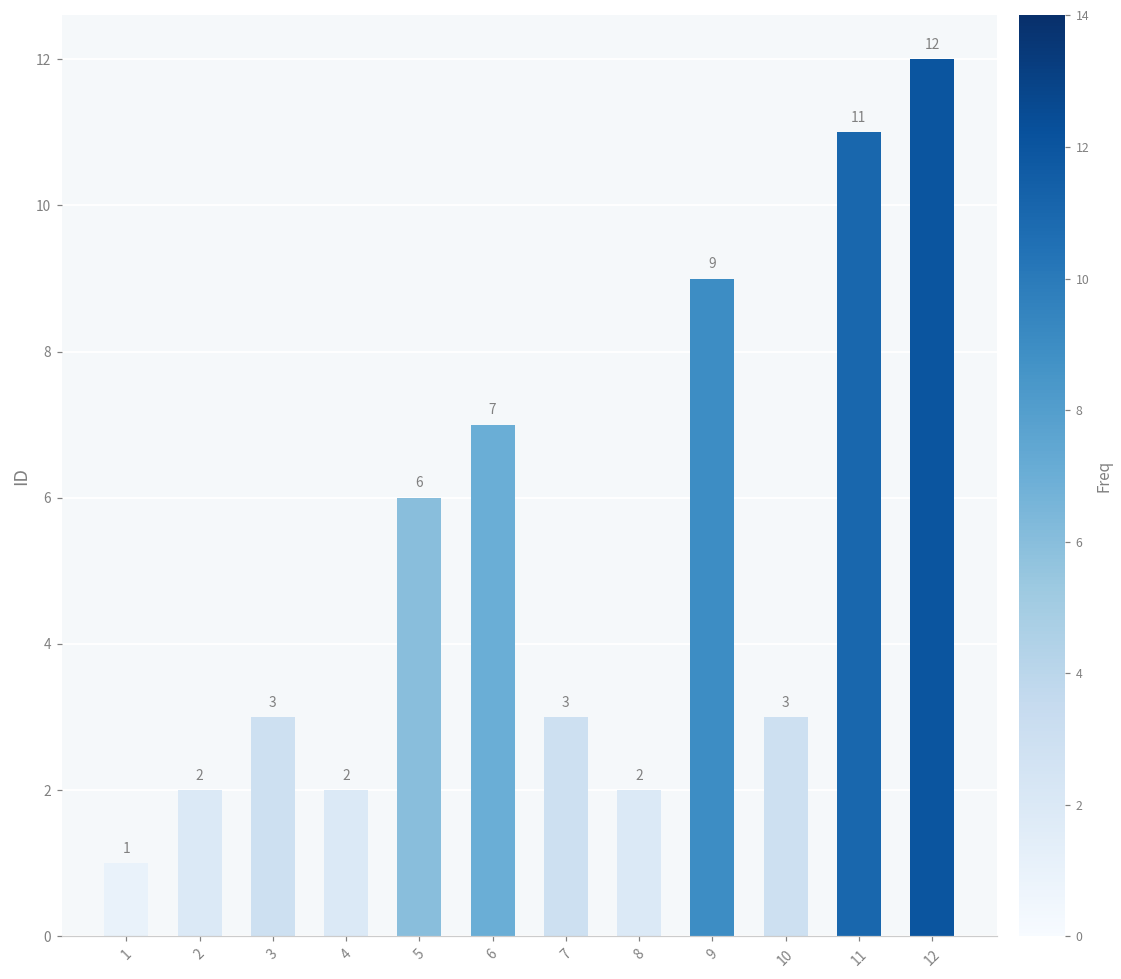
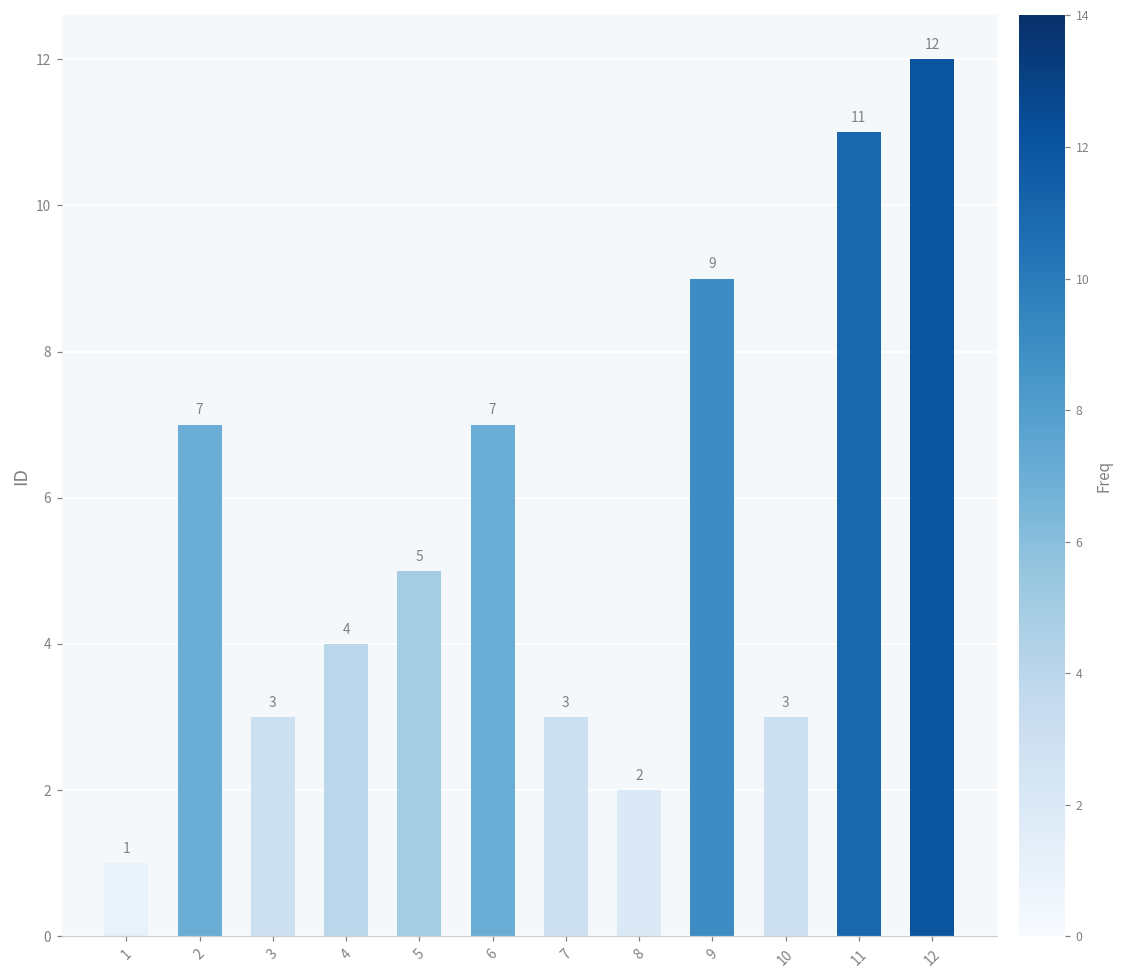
2: 2 -> 7
4: 2 -> 4
5: 6 -> 5
